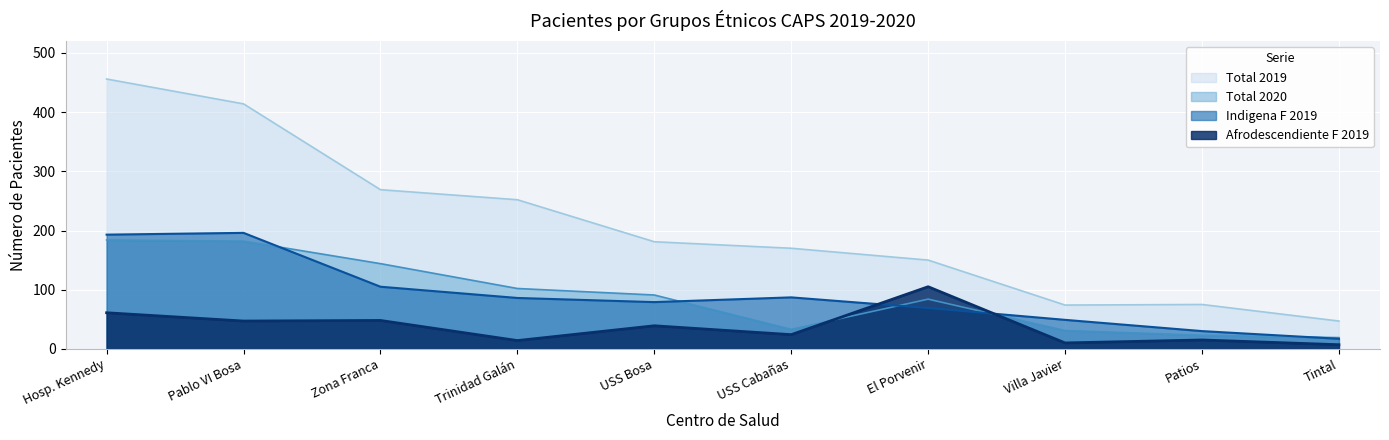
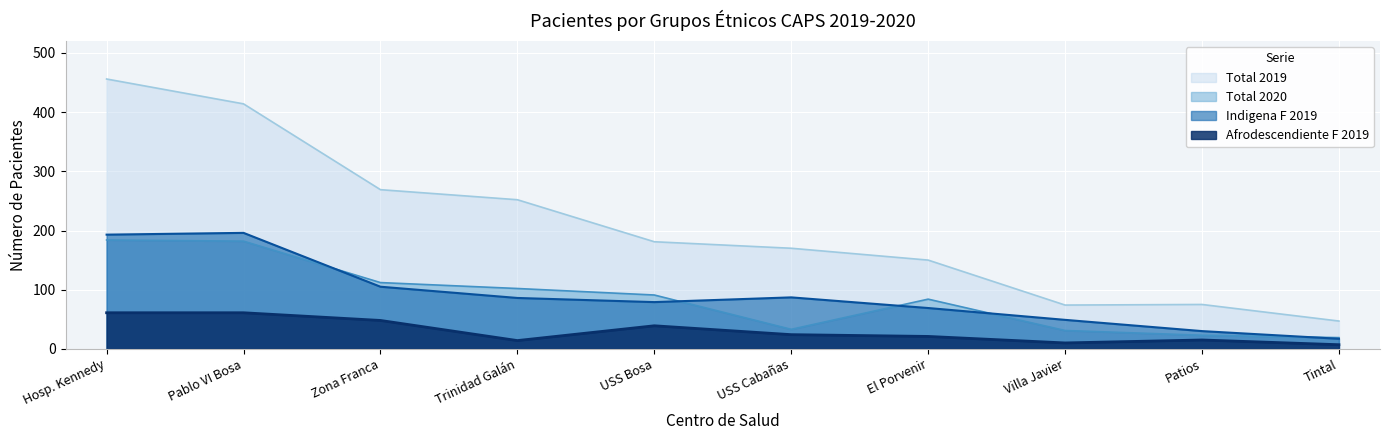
Afrodescendiente F 2019, Pablo VI Bosa: 50 -> 60
Total 2020, Zona Franca: 140 -> 110
Afrodescendiente F 2019, El Porvenir: 110 -> 20
